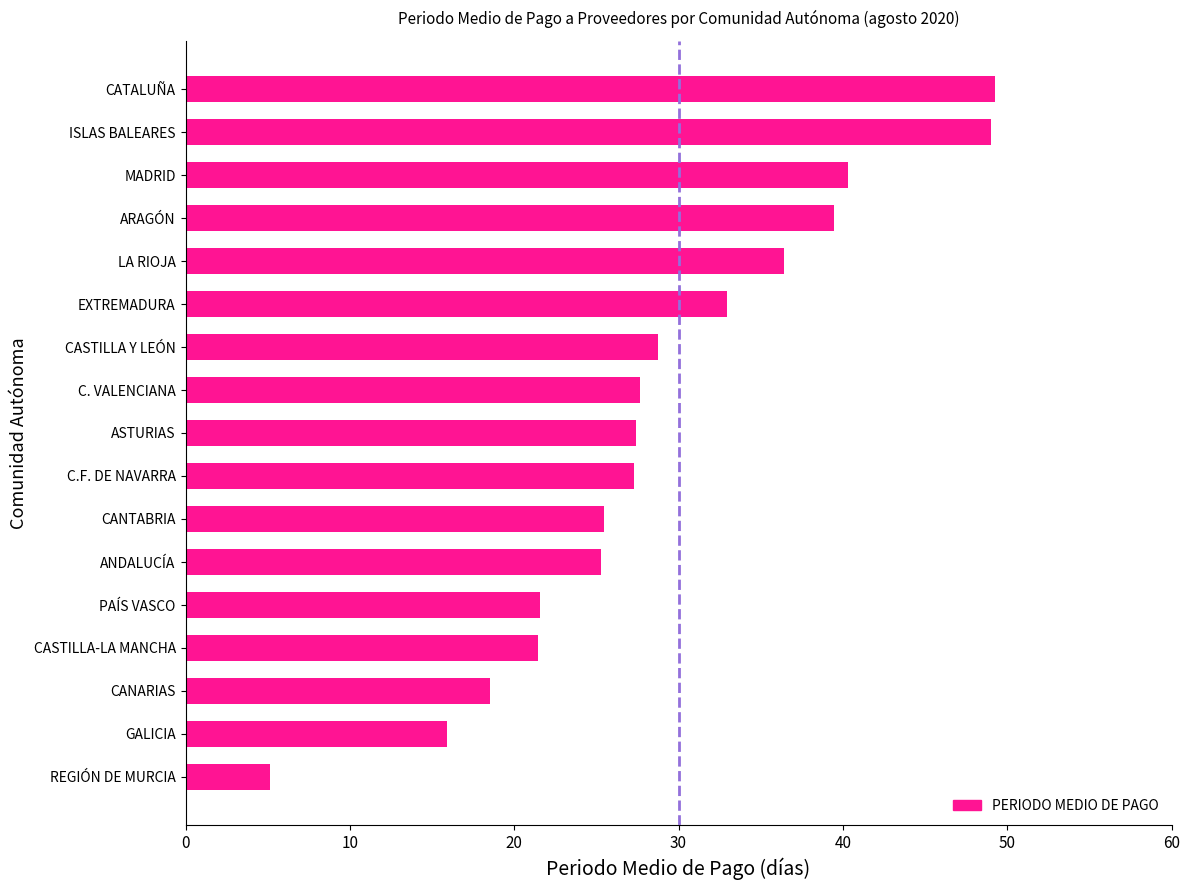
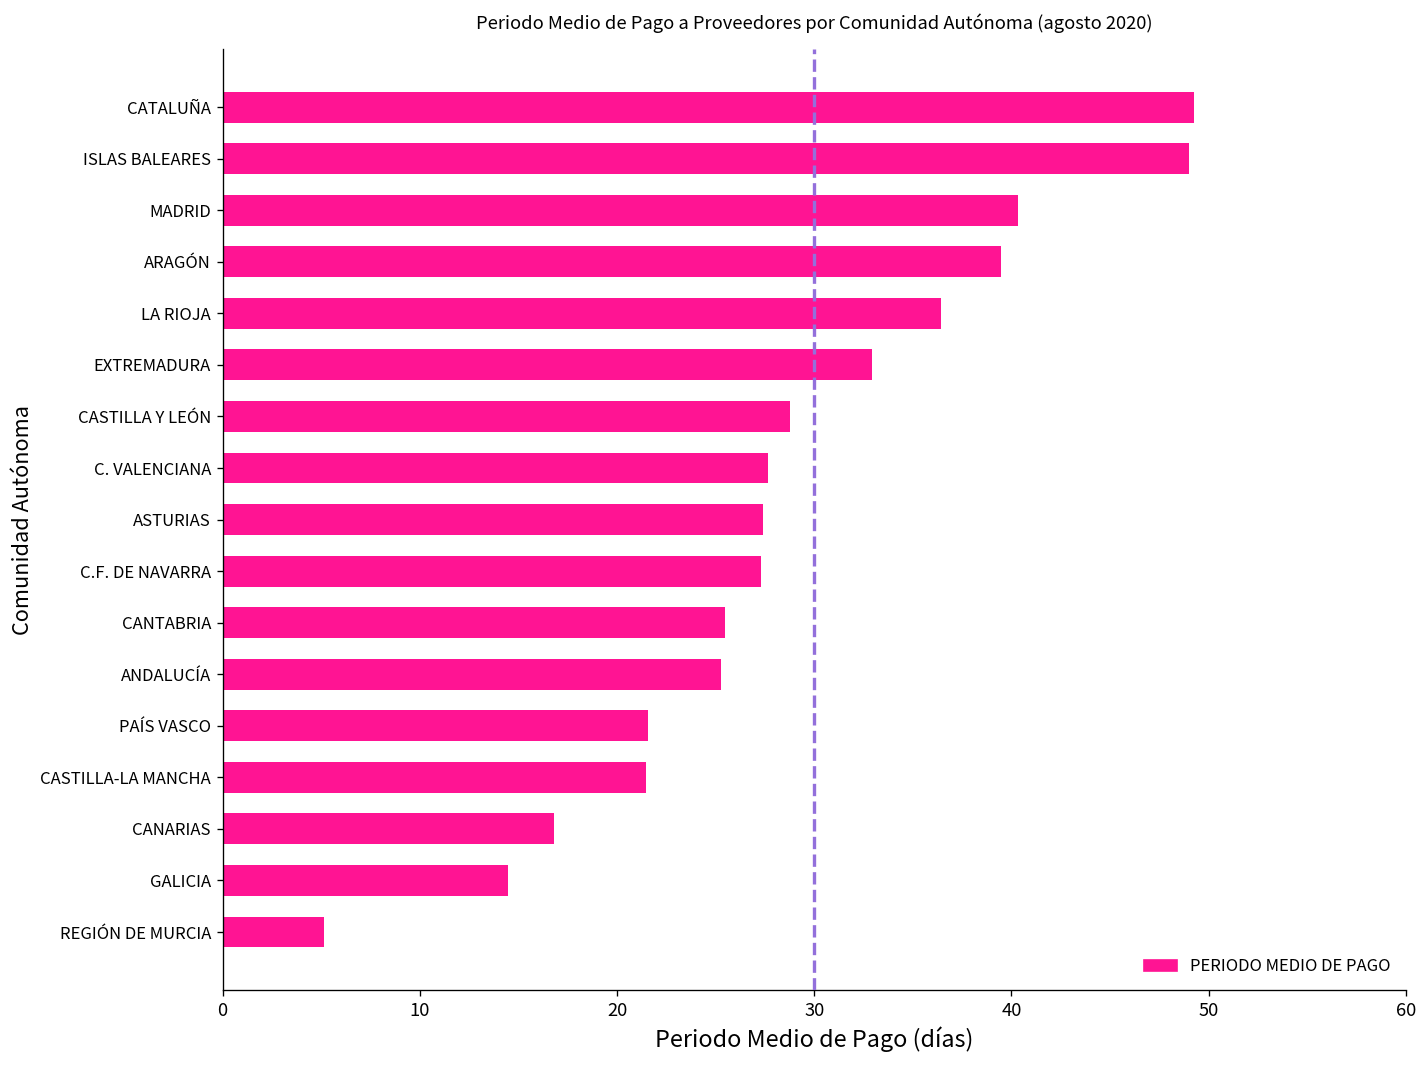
CANARIAS: 18.5 -> 16.8
GALICIA: 15.9 -> 14.5
